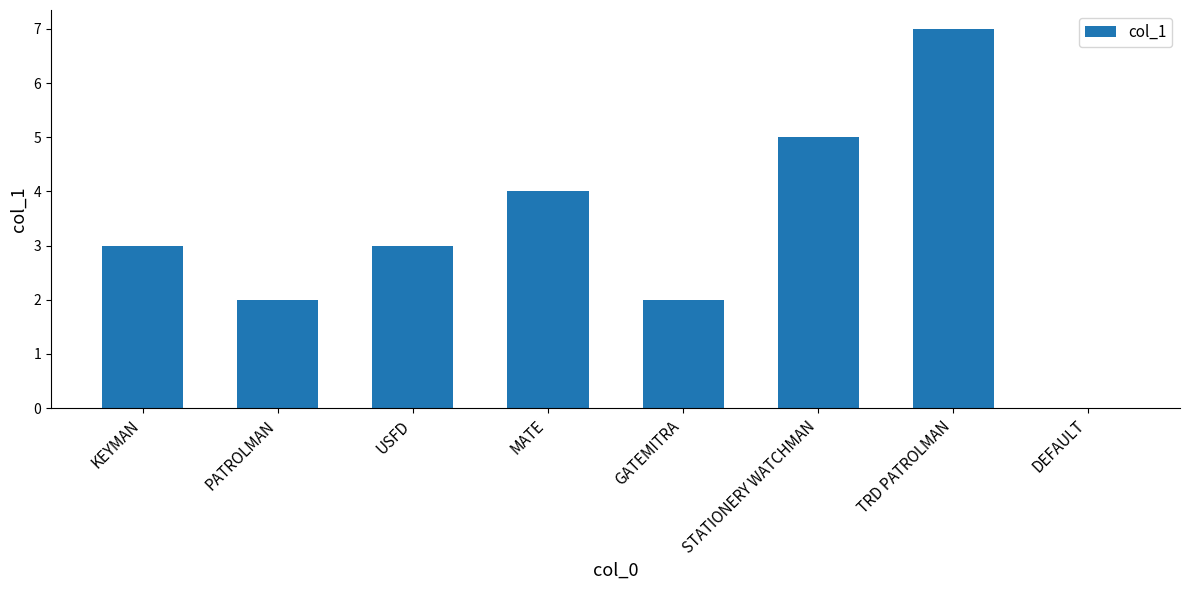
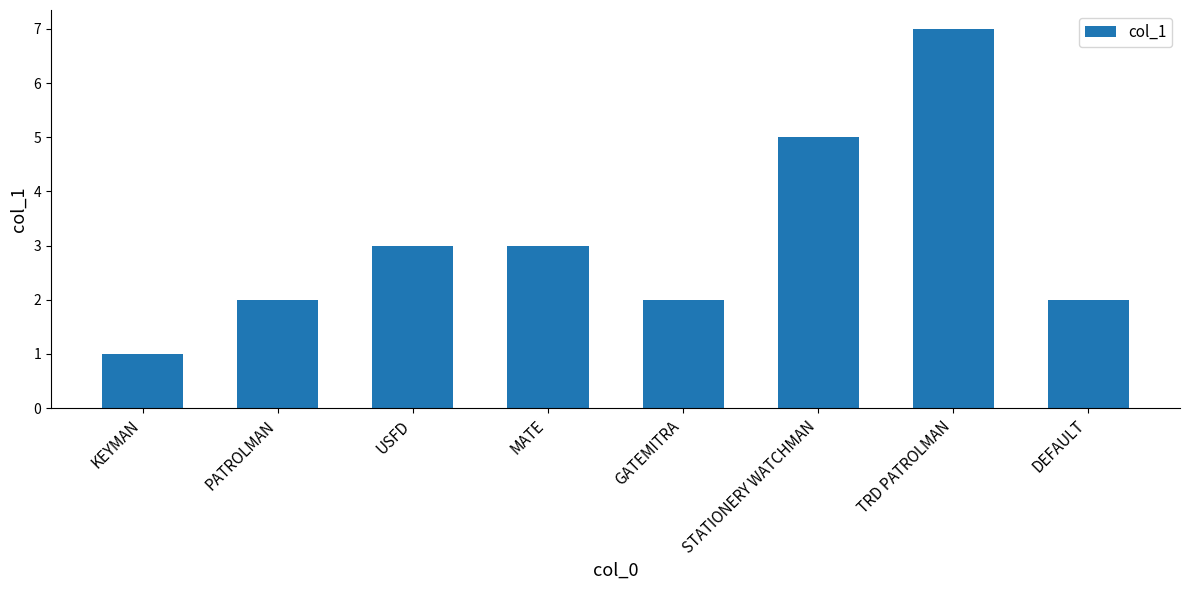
KEYMAN: 3 -> 1
MATE: 4 -> 3
DEFAULT: 0 -> 2
